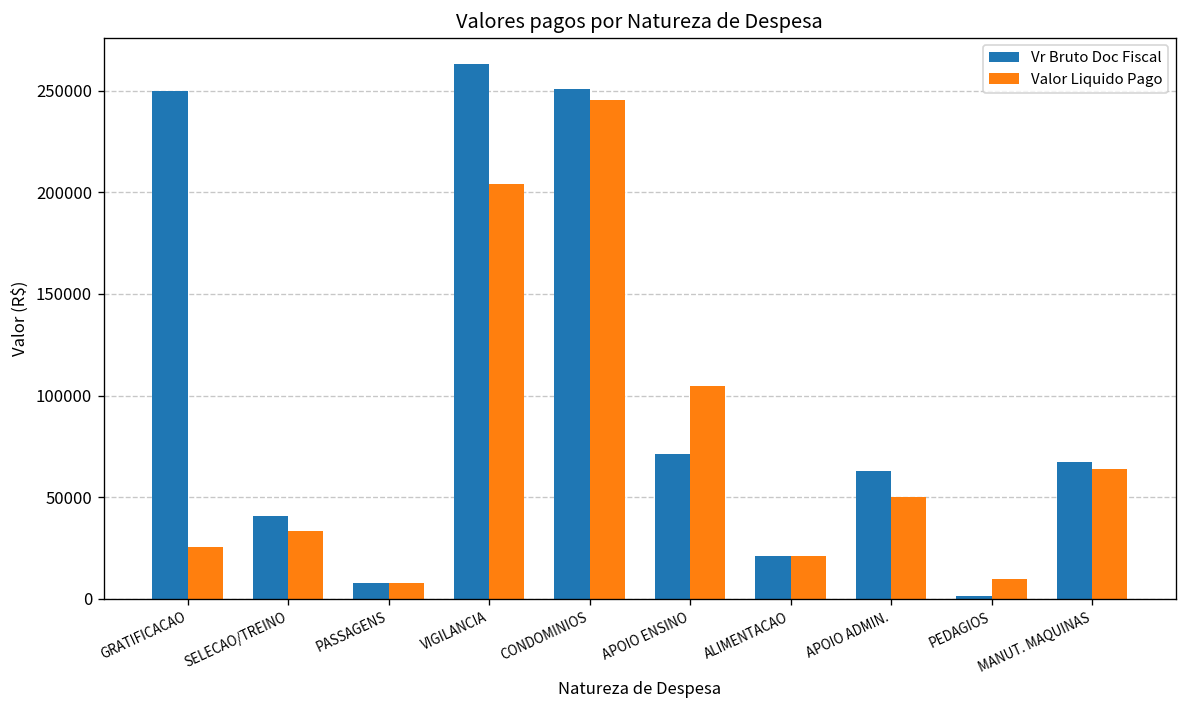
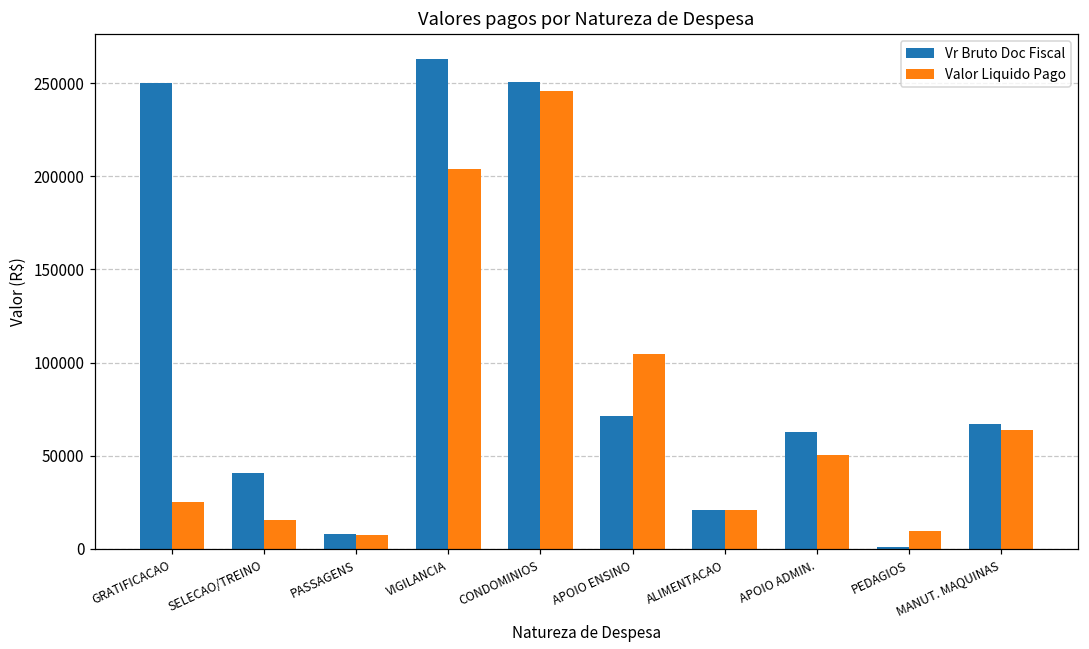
Valor Liquido Pago, SELECAO/TREINO: 34000 -> 15000
